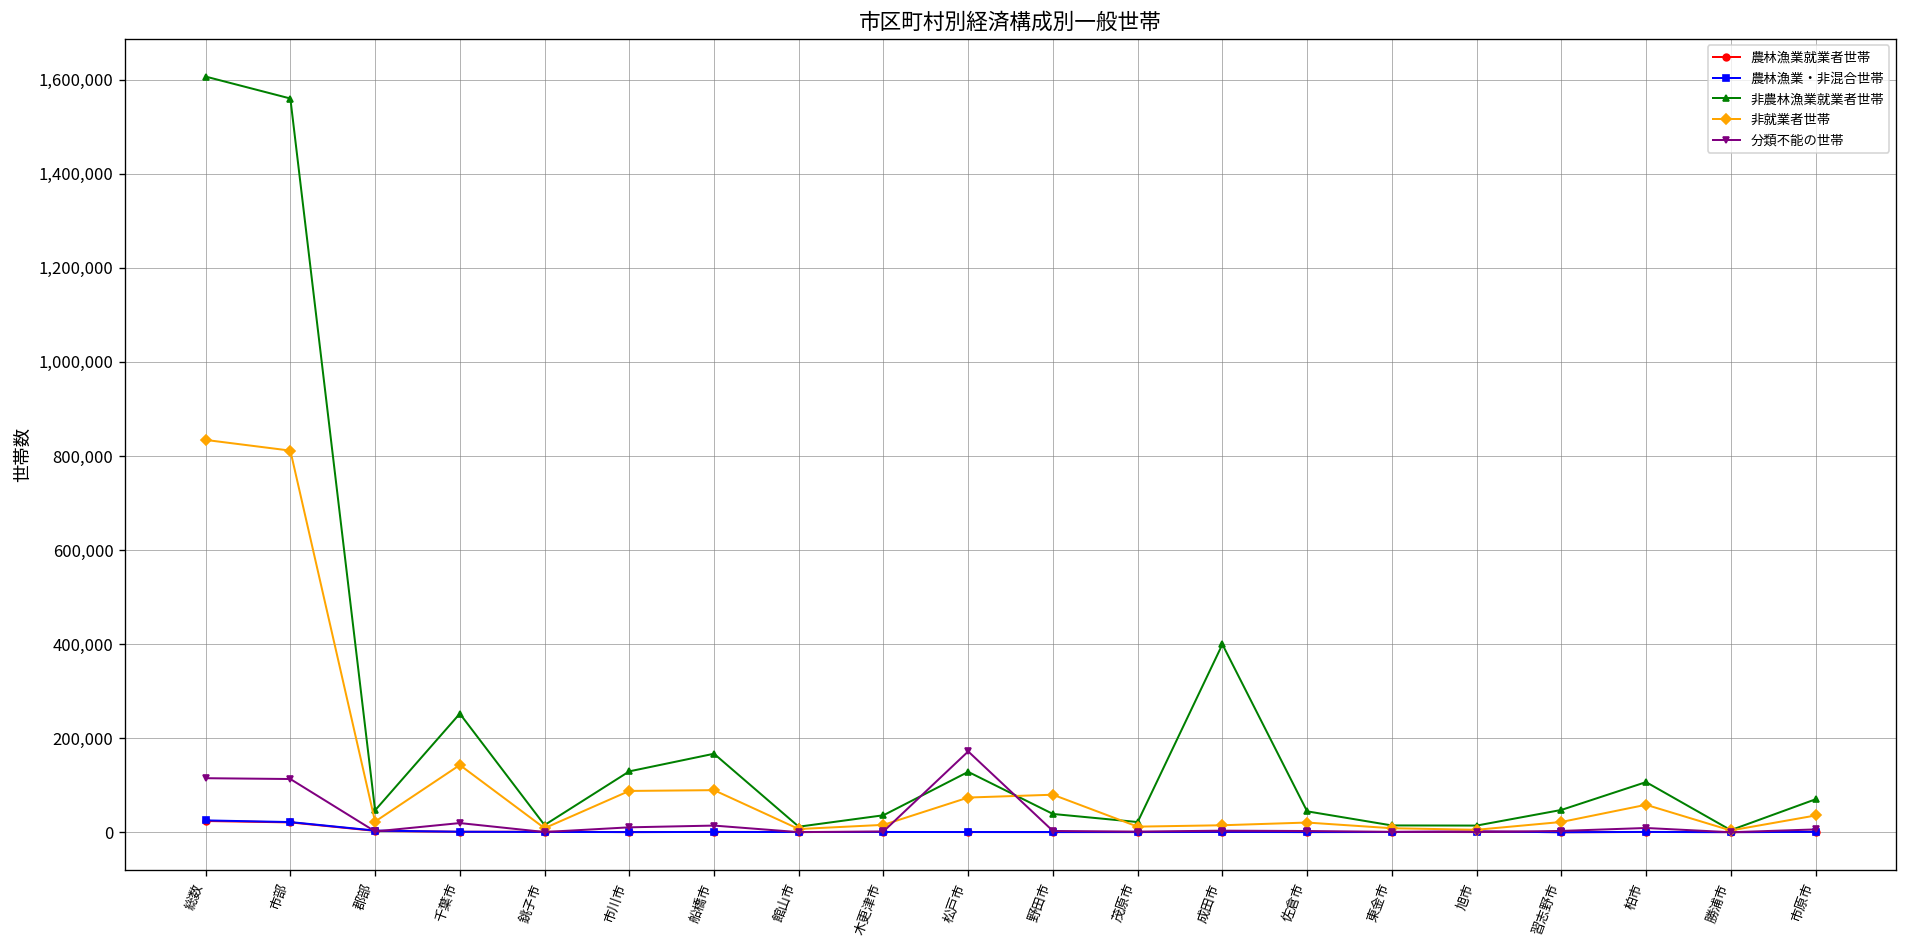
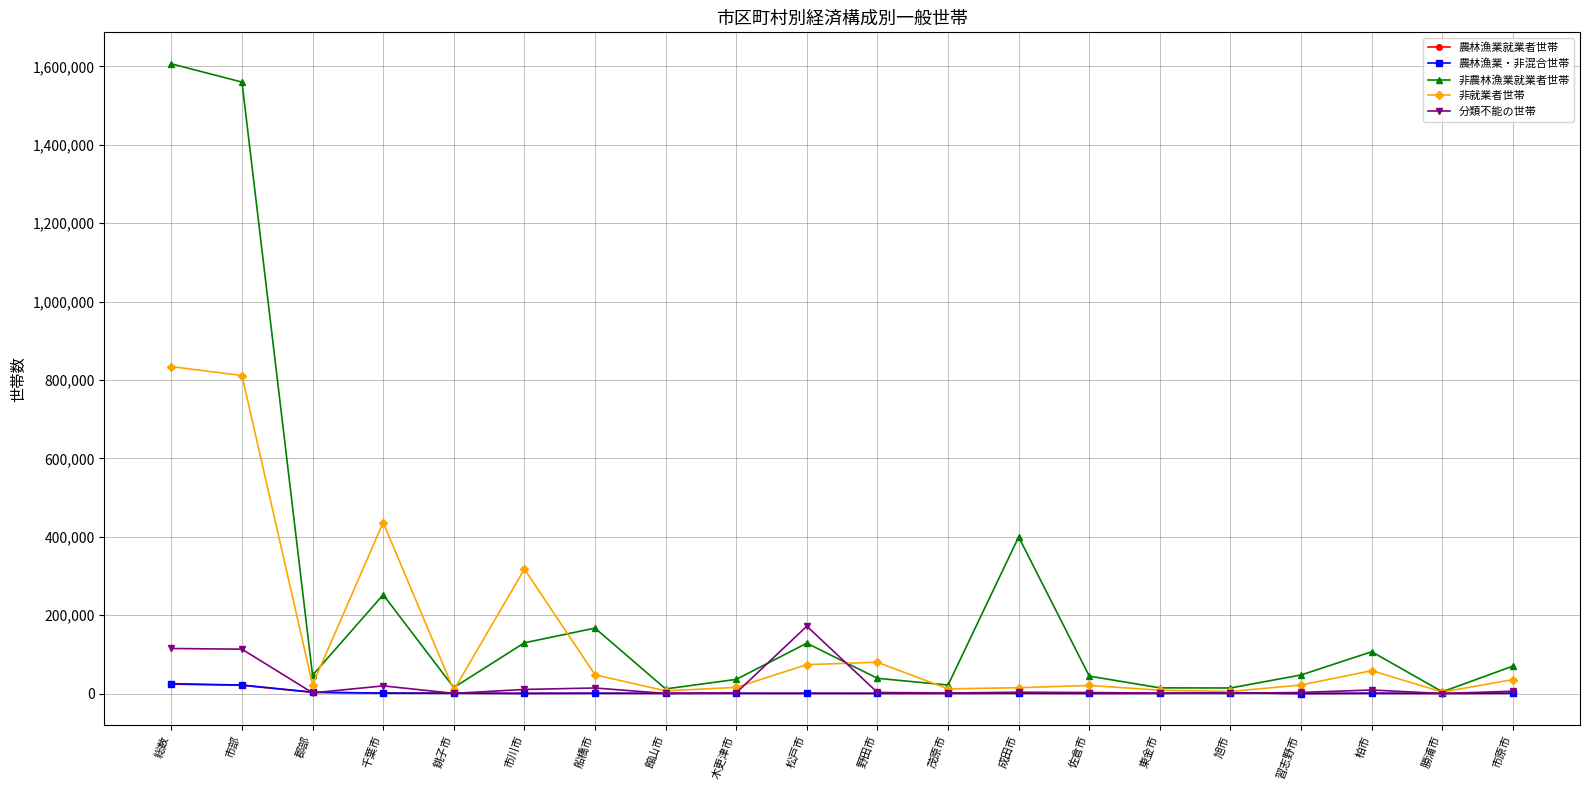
非就業者世帯, 千葉市: 140,000 -> 440,000
非就業者世帯, 市川市: 90,000 -> 320,000
非就業者世帯, 船橋市: 90,000 -> 50,000
